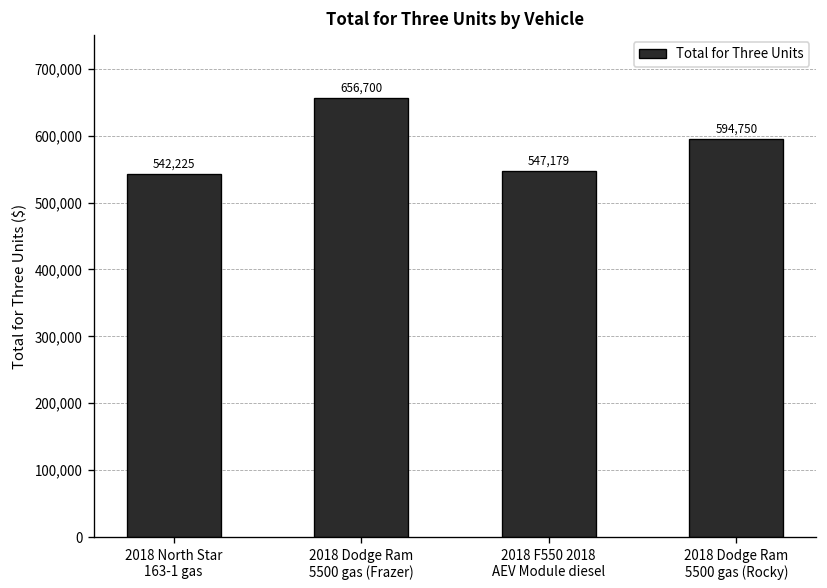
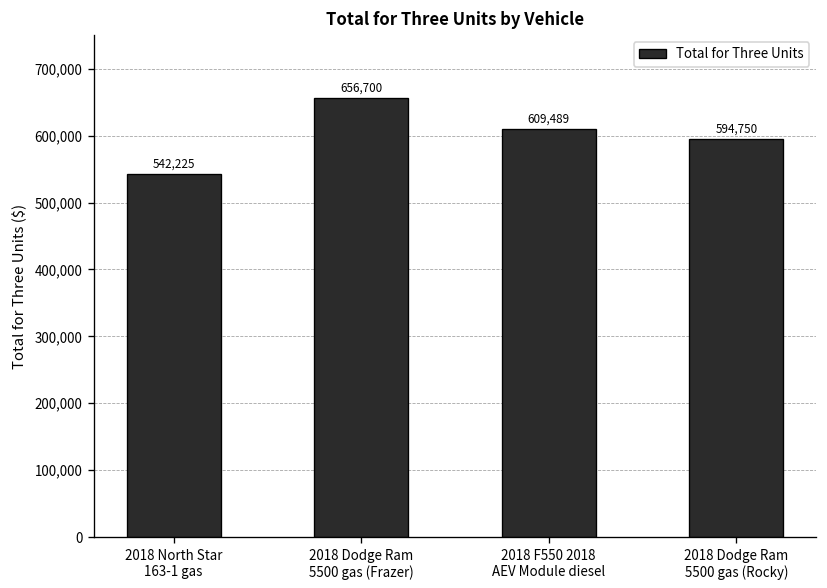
2018 F550 2018 AEV Module diesel: 547,179 -> 609,489
